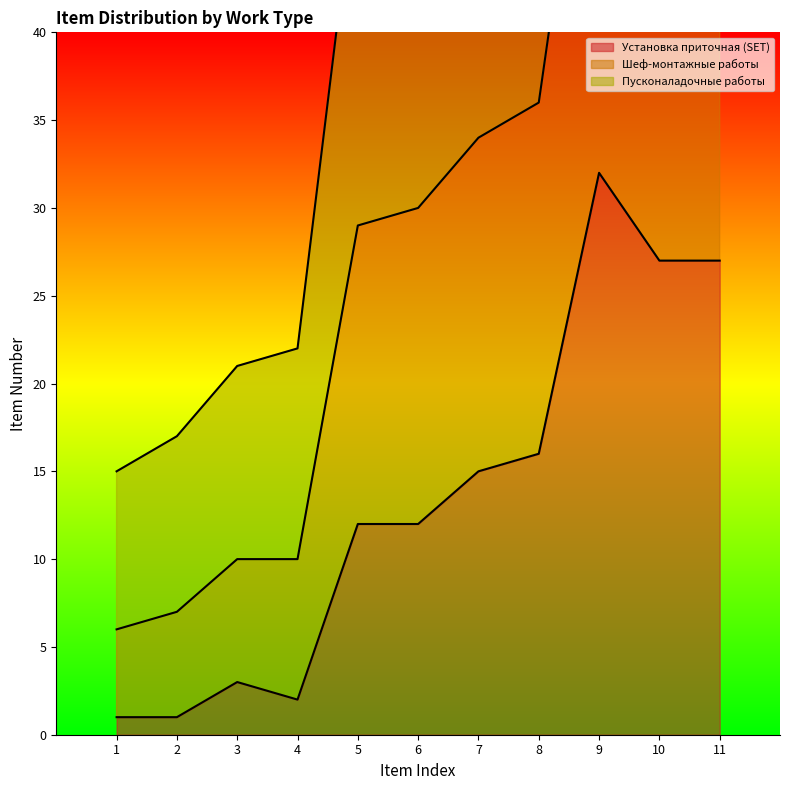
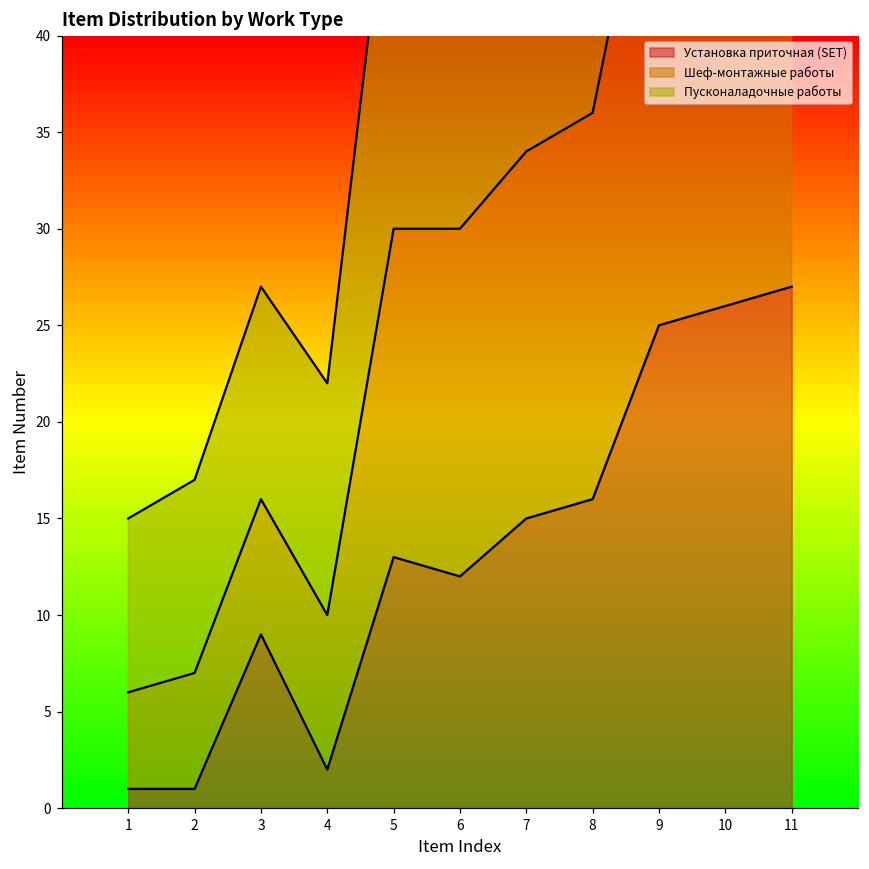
Установка приточная (SET), 3: 3 -> 9
Установка приточная (SET), 5: 12 -> 13
Установка приточная (SET), 9: 32 -> 25
Установка приточная (SET), 10: 27 -> 26
